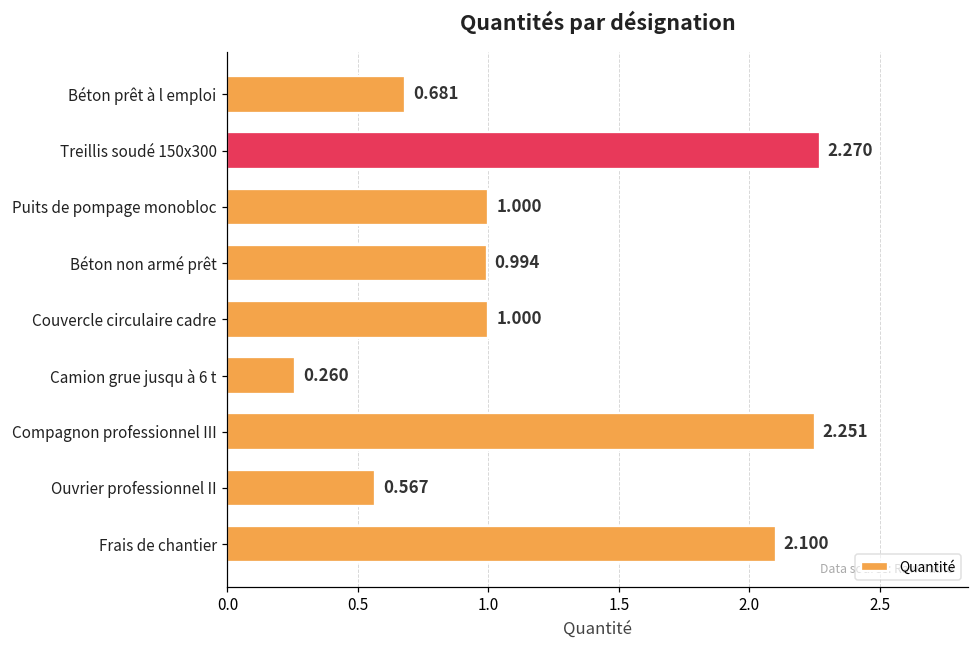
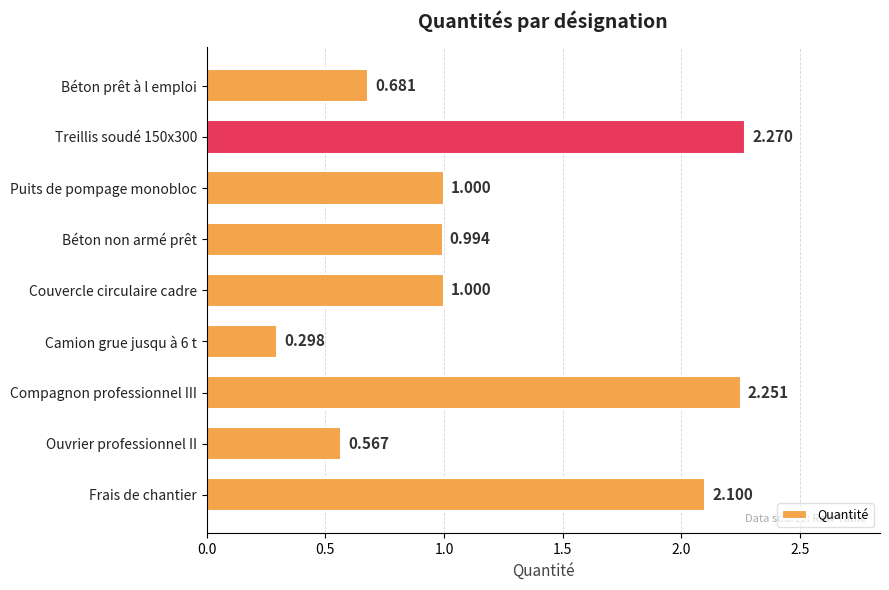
Camion grue jusqu à 6 t: 0.260 -> 0.298
